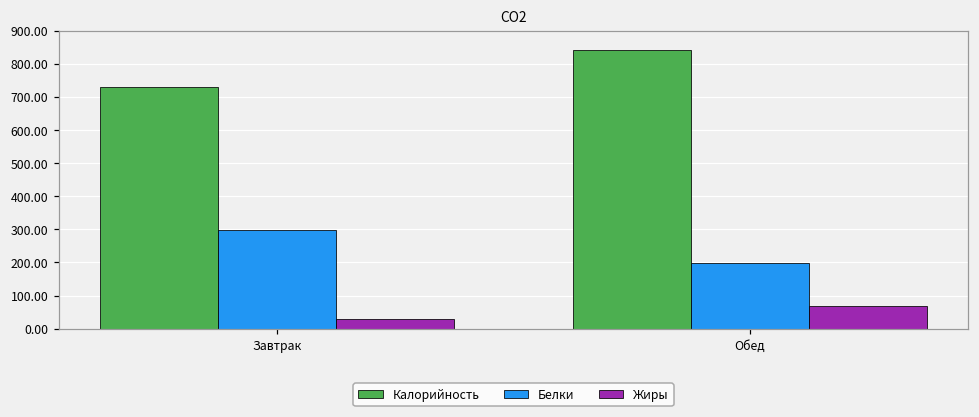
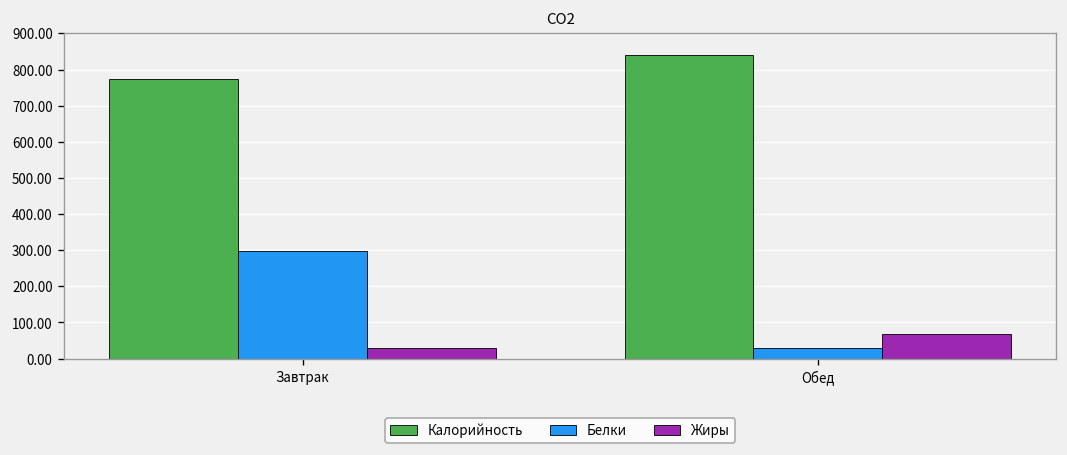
Калорийность, Завтрак: 730 -> 770
Белки, Обед: 200 -> 30
